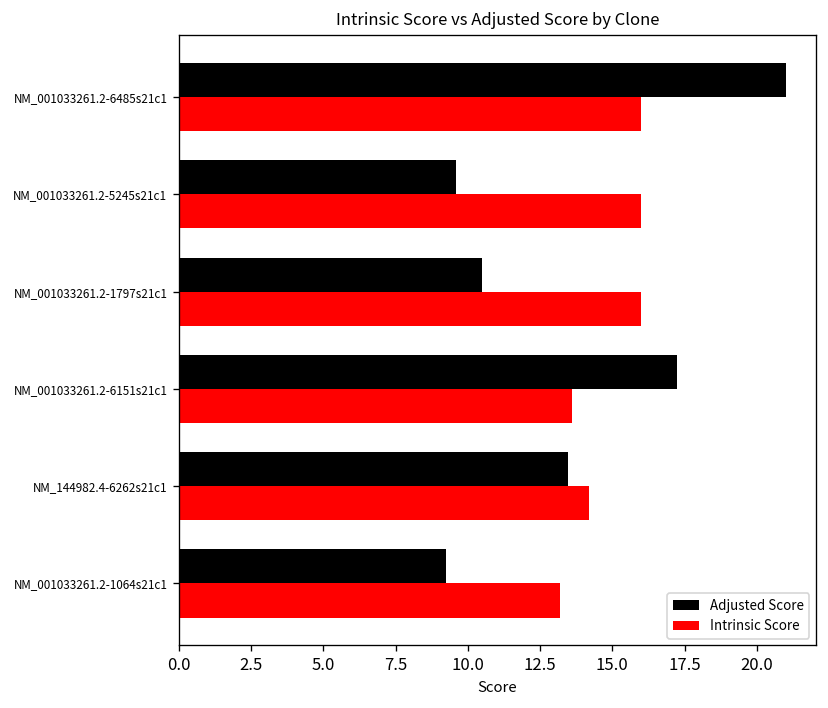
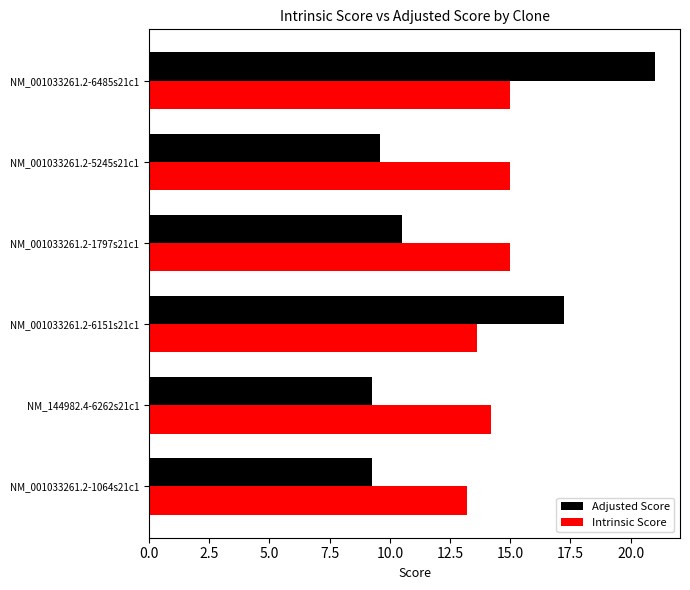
Intrinsic Score, NM_001033261.2-6485s21c1: 16 -> 15
Intrinsic Score, NM_001033261.2-5245s21c1: 16 -> 15
Intrinsic Score, NM_001033261.2-1797s21c1: 16 -> 15
Adjusted Score, NM_144982.4-6262s21c1: 13.5 -> 9.2
